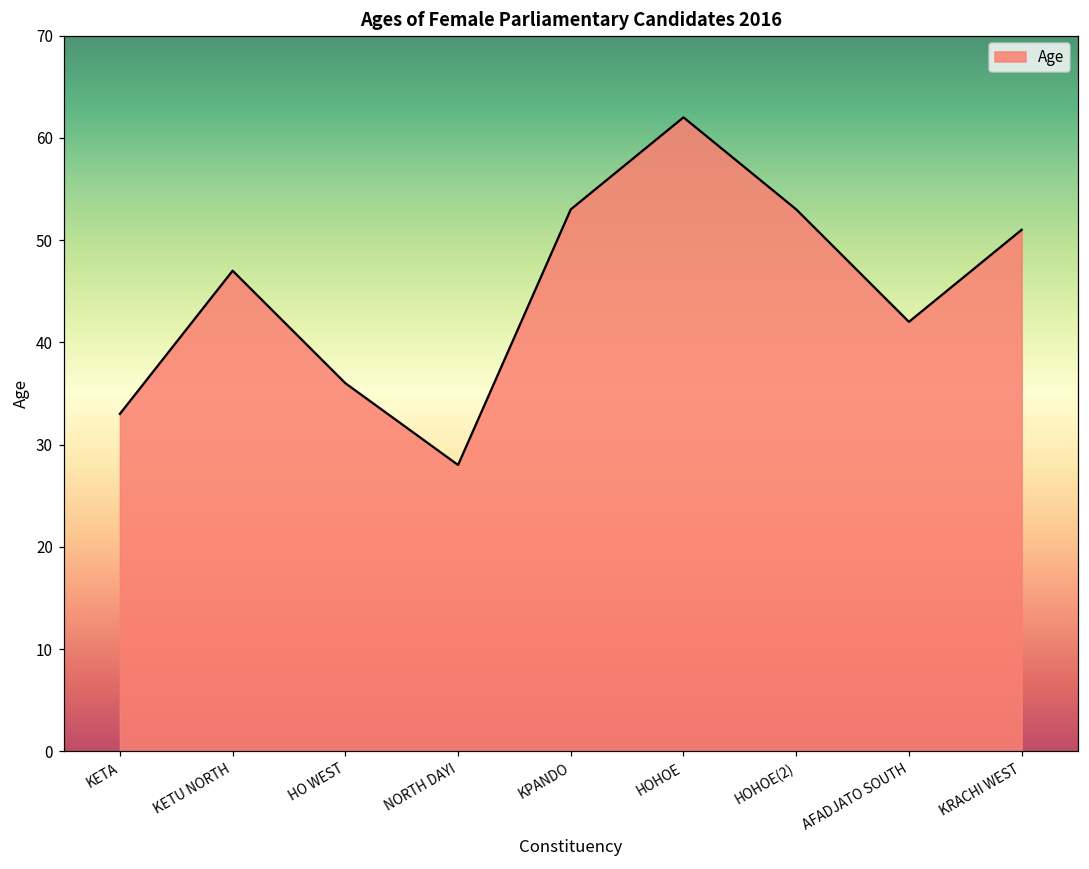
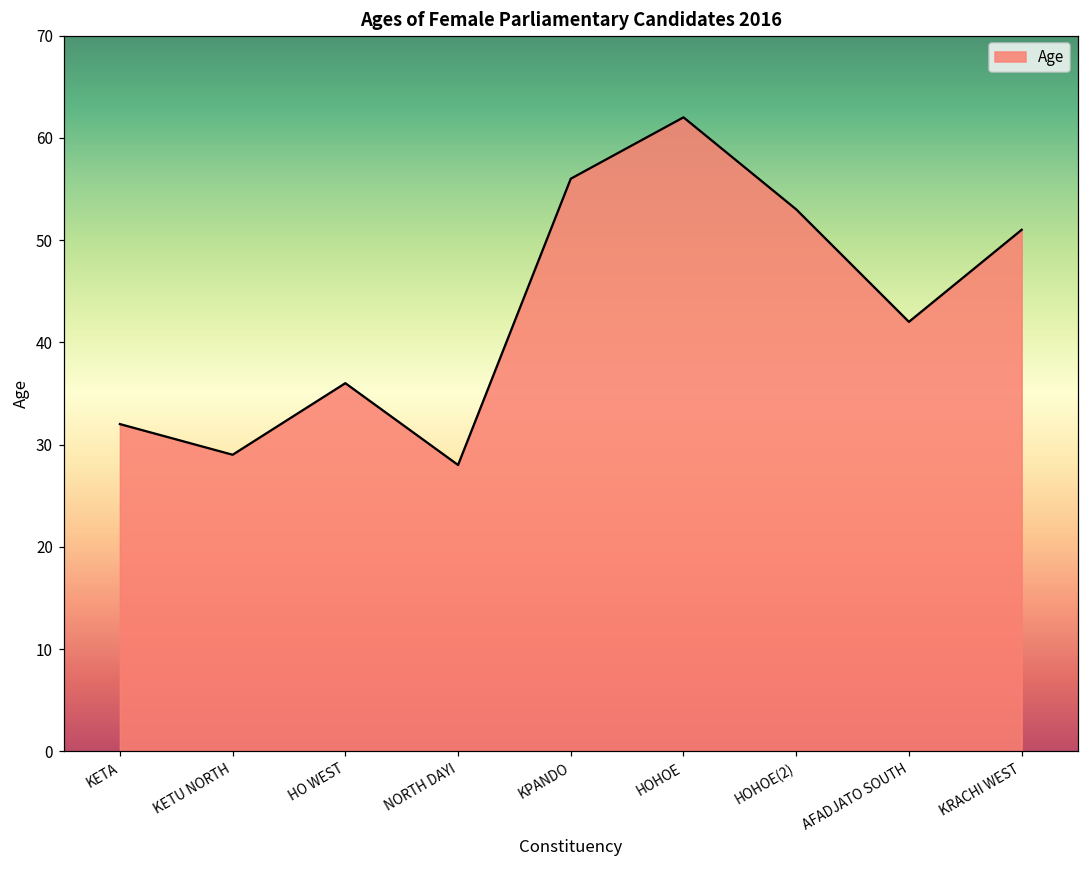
KETA: 33 -> 32
KETU NORTH: 47 -> 29
KPANDO: 53 -> 56
